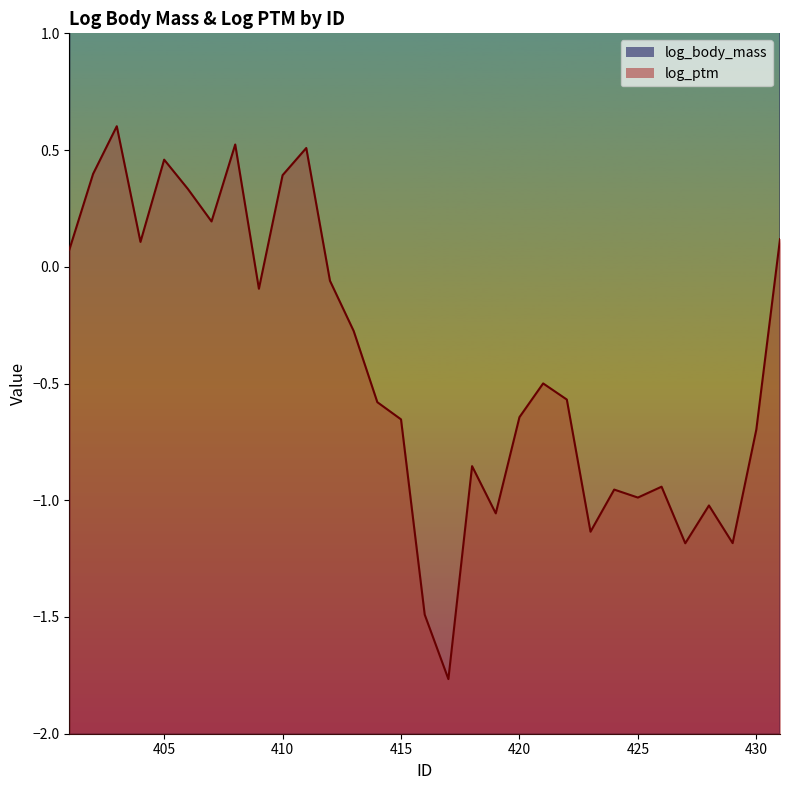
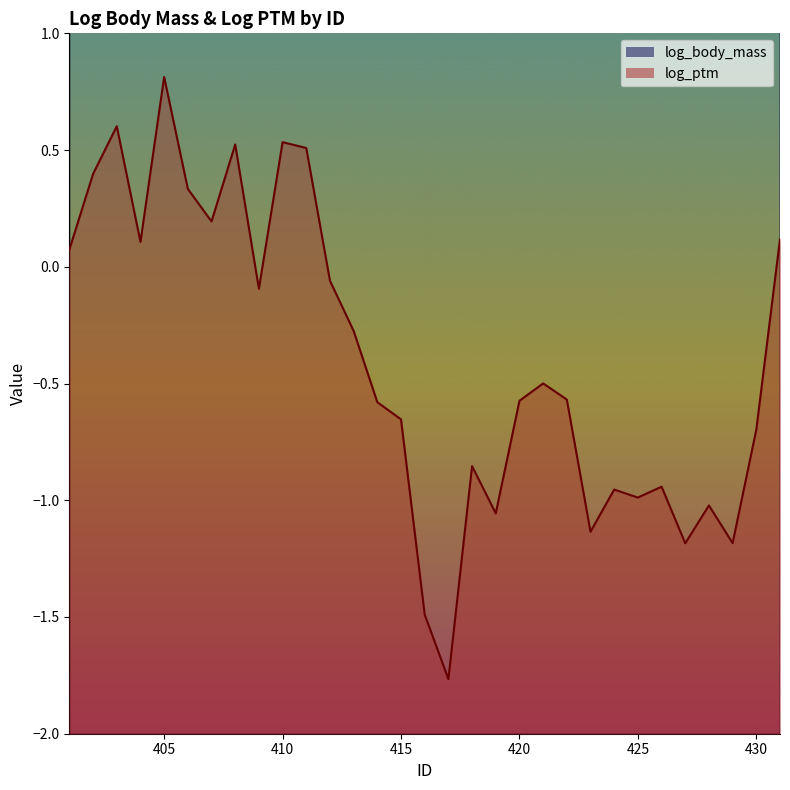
log_ptm, 405: 0.46 -> 0.81
log_ptm, 410: 0.39 -> 0.53
log_ptm, 420: -0.64 -> -0.57
